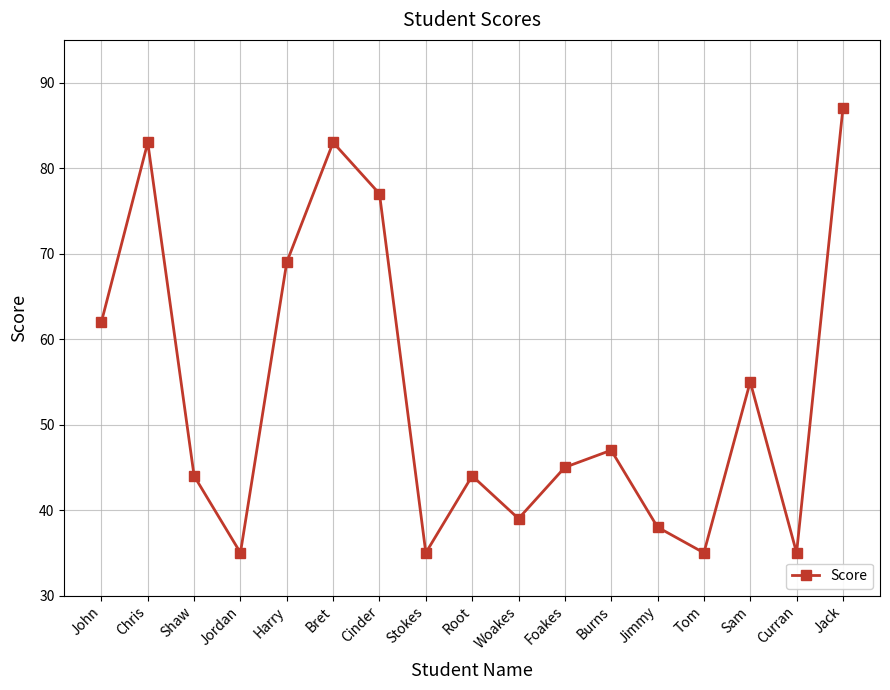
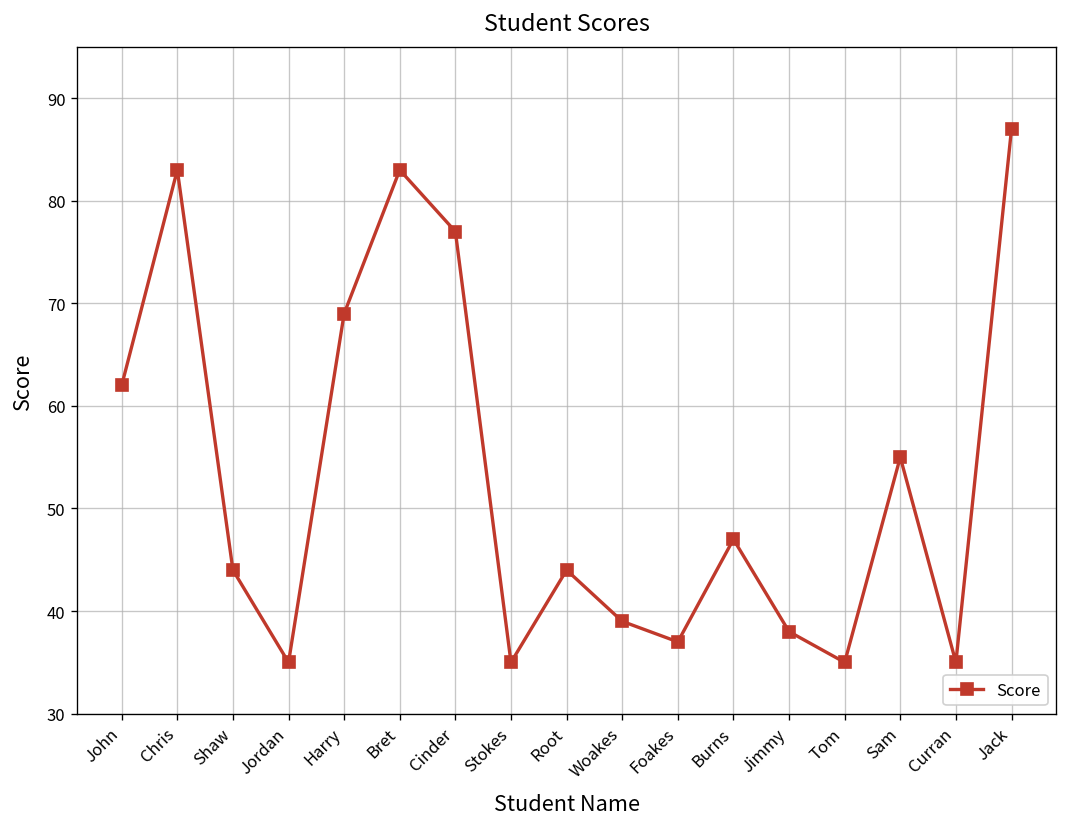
Foakes: 45 -> 37
